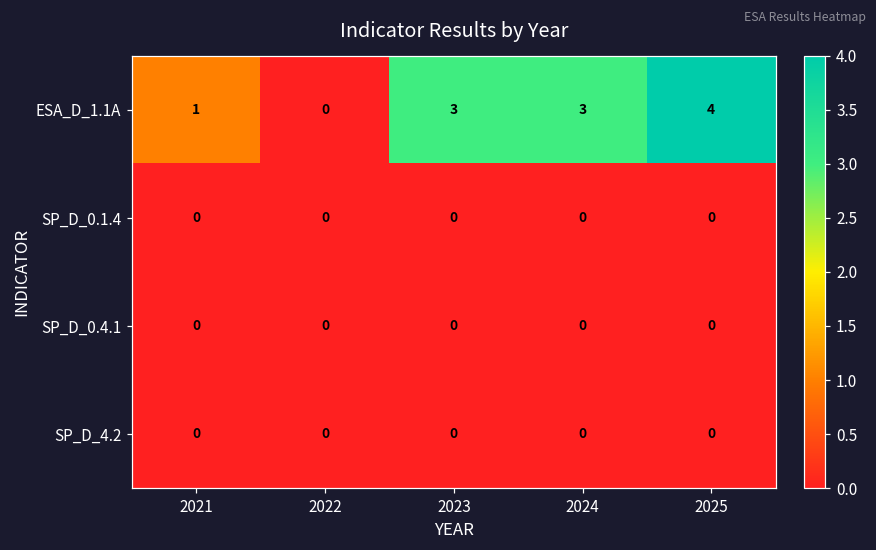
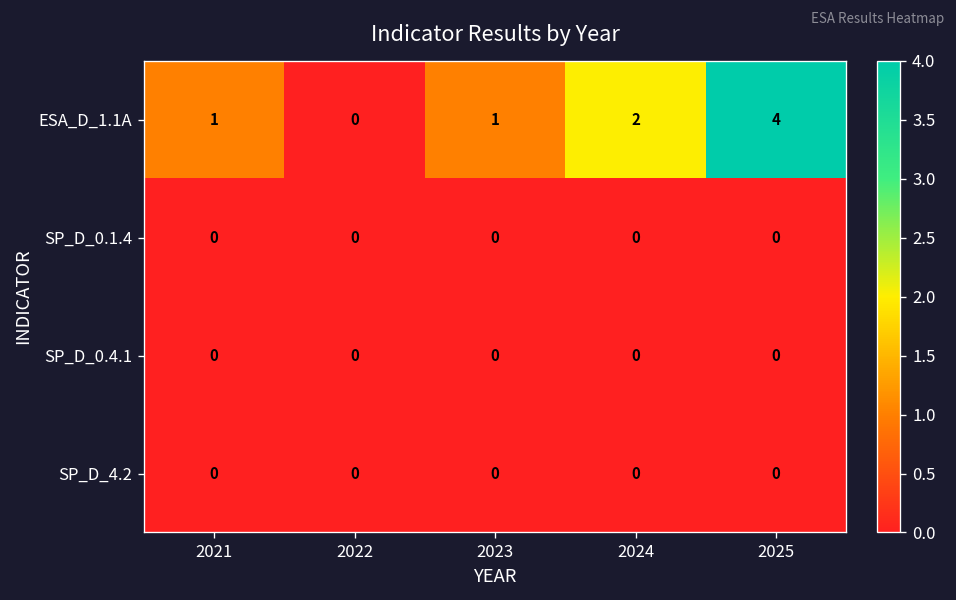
ESA_D_1.1A, 2023: 3 -> 1
ESA_D_1.1A, 2024: 3 -> 2
